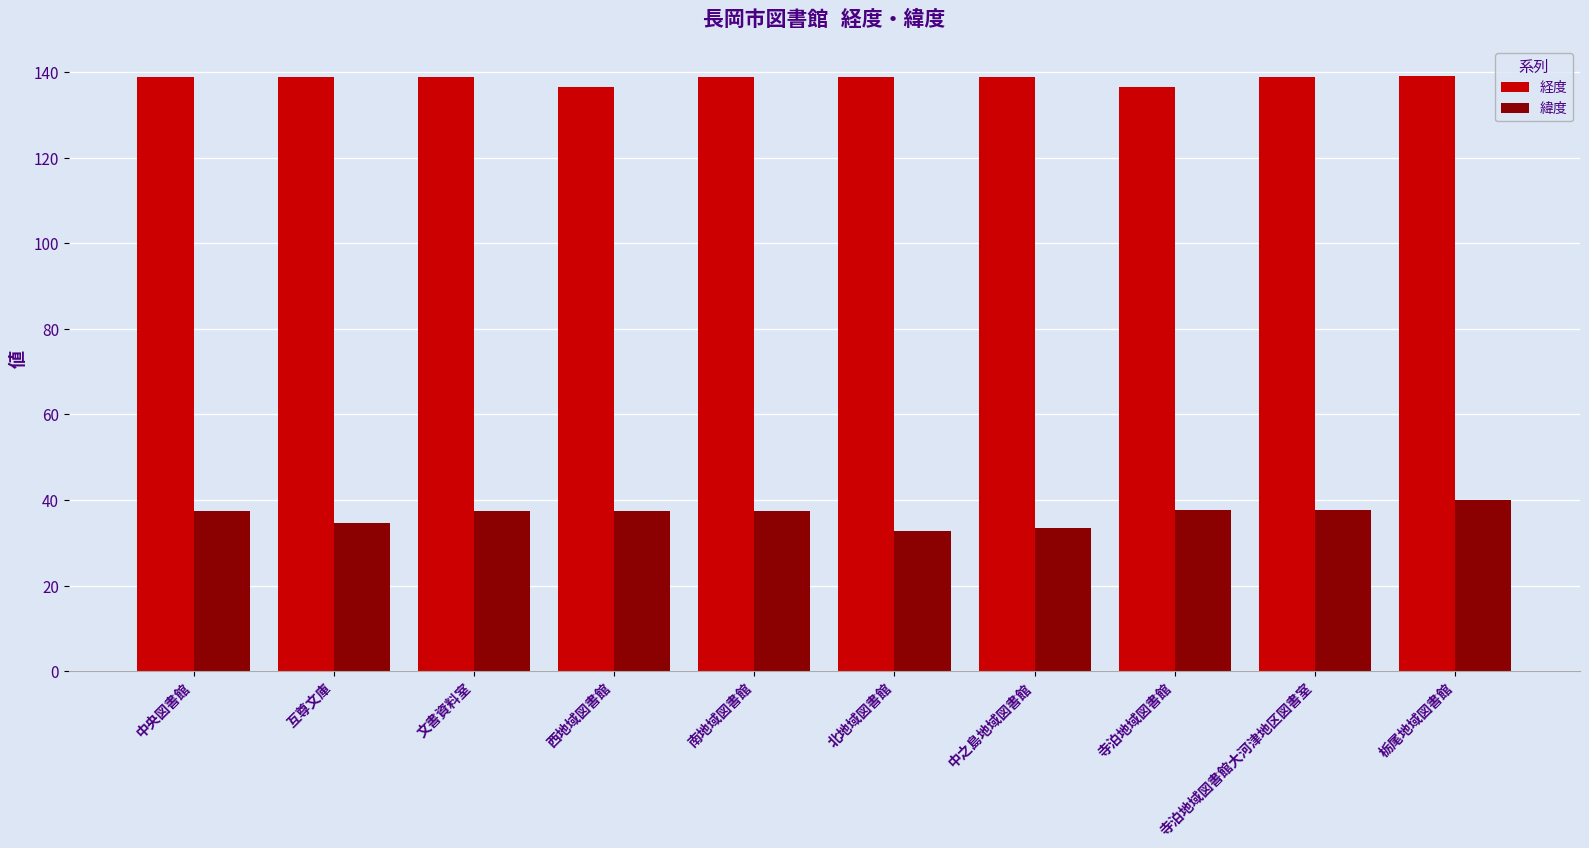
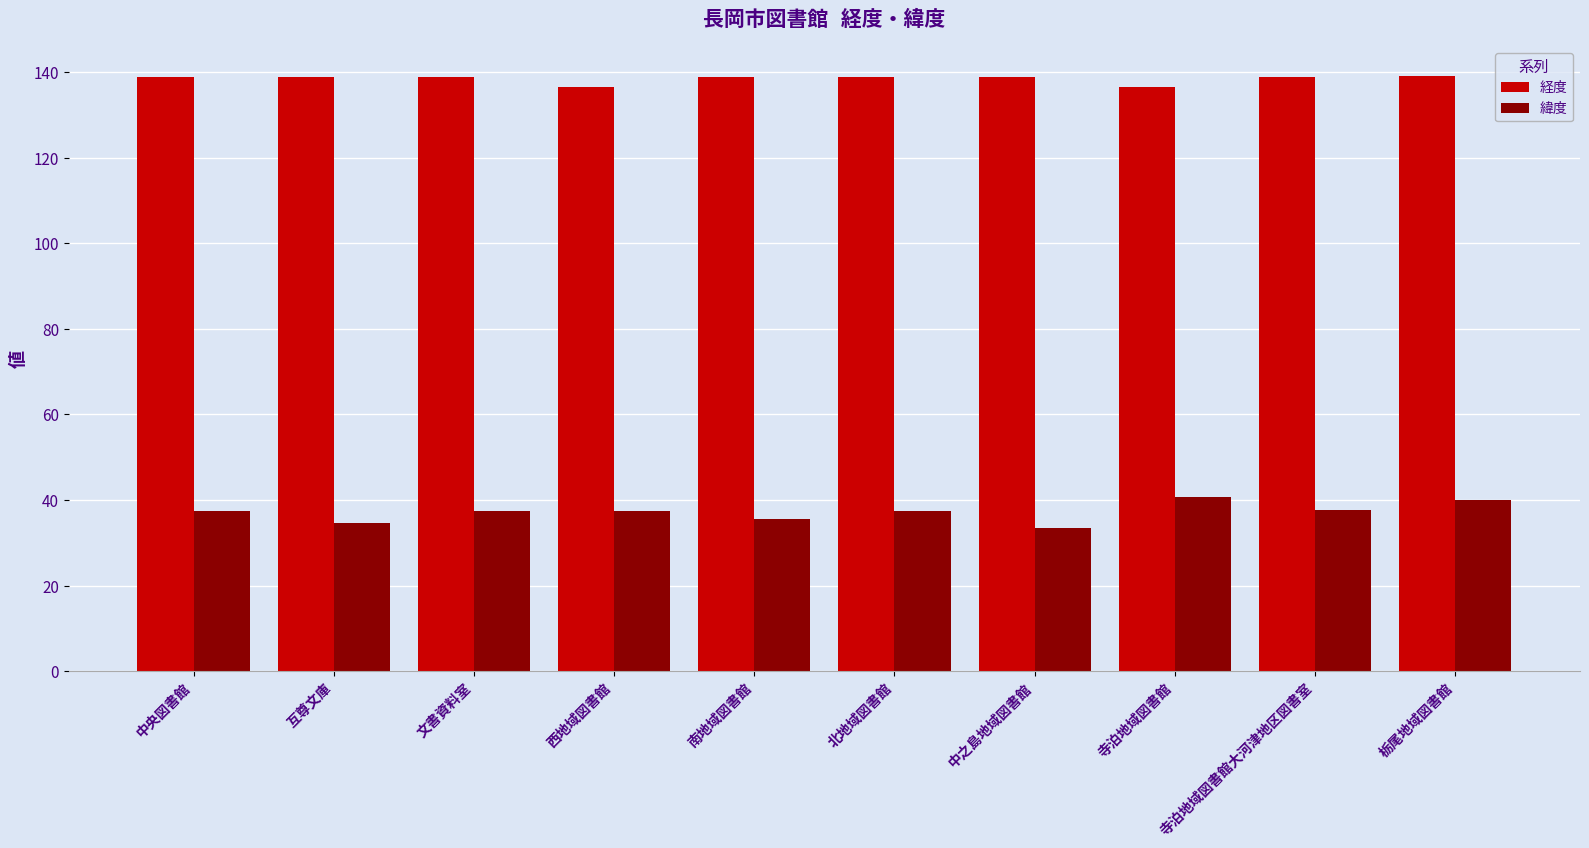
緯度, 南地域図書館: 37 -> 36
緯度, 北地域図書館: 33 -> 37
緯度, 寺泊地域図書館: 38 -> 41
